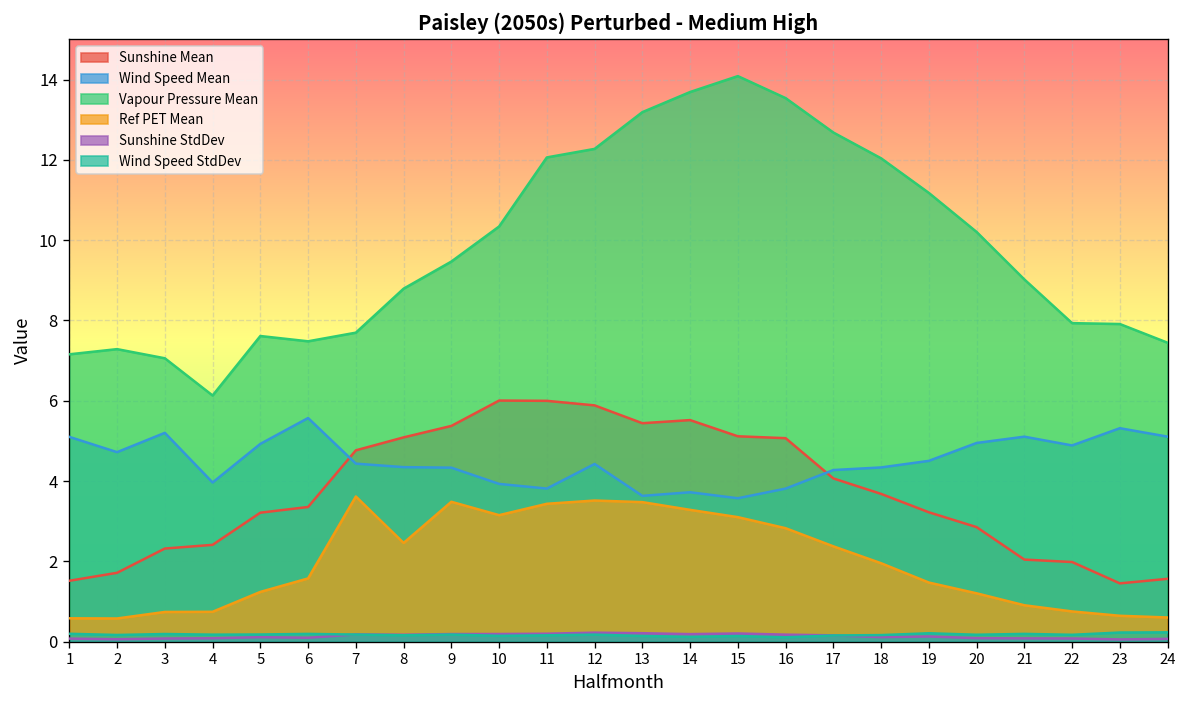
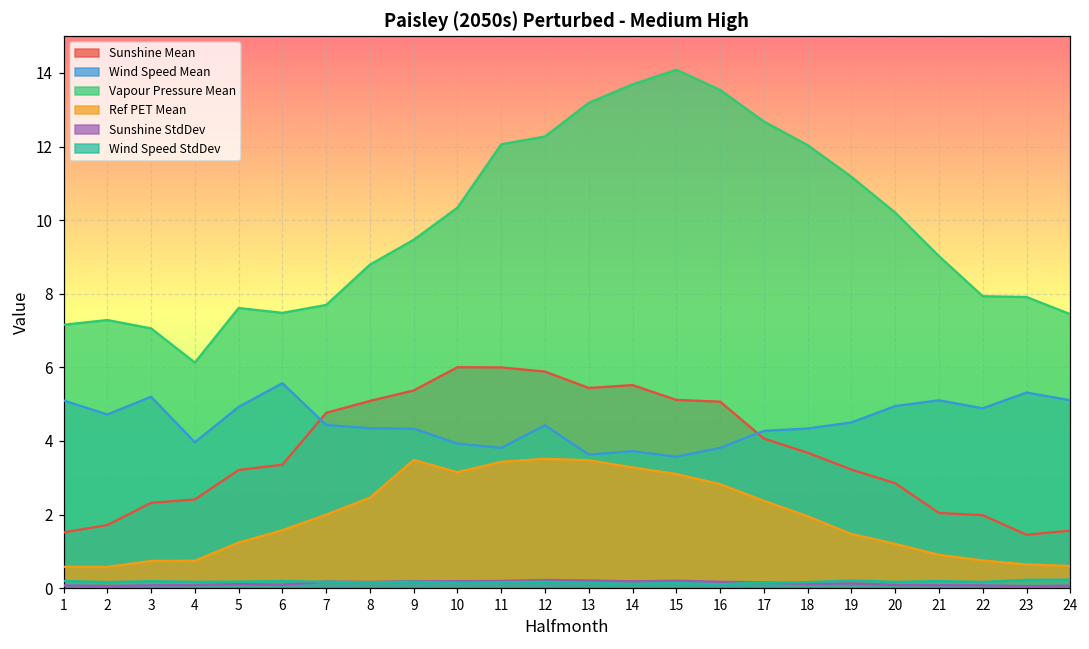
Ref PET Mean, 7: 3.6 -> 2.0
